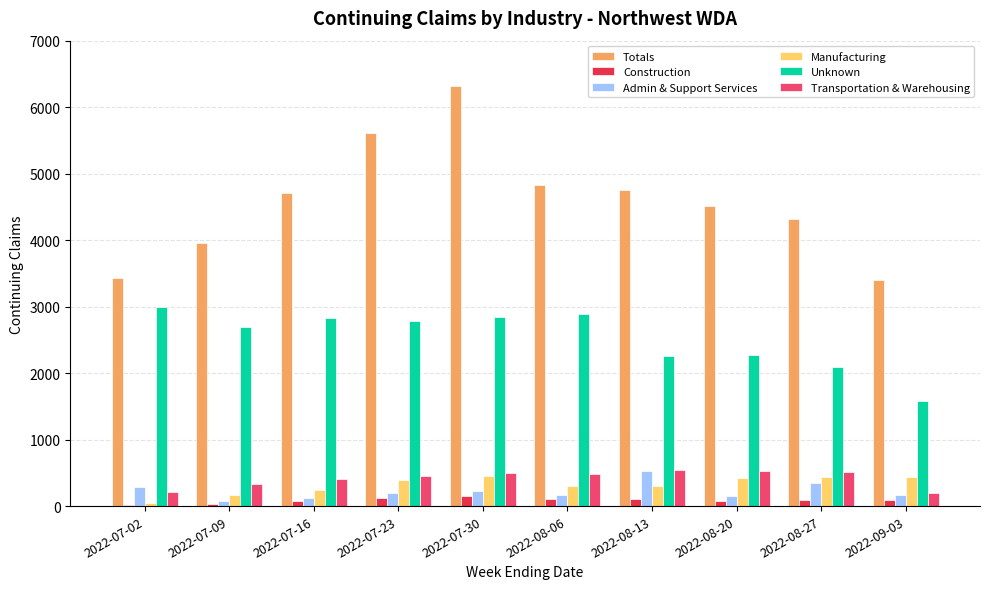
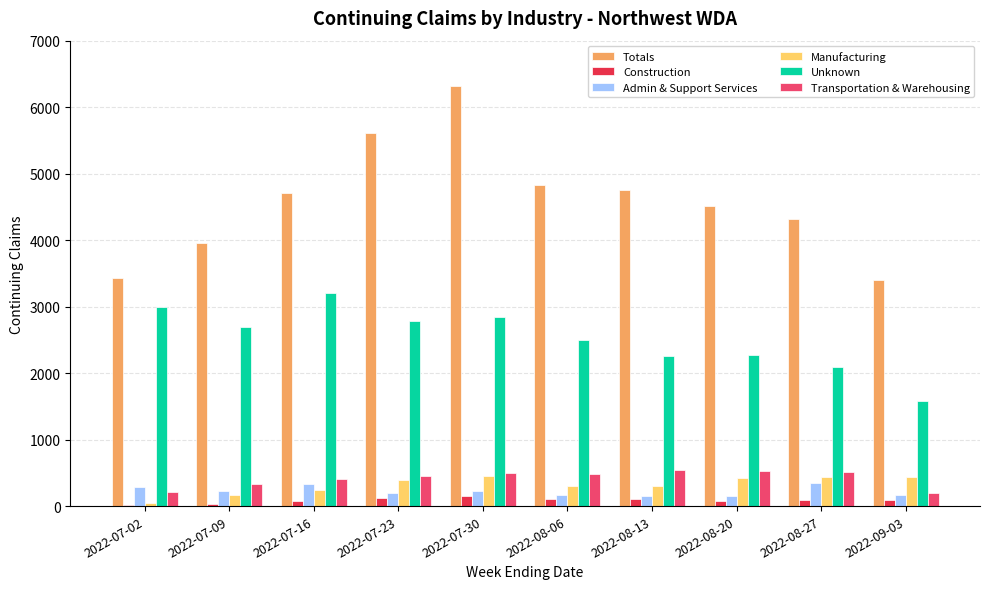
Admin & Support Services, 2022-07-09: 100 -> 200
Admin & Support Services, 2022-07-16: 100 -> 300
Unknown, 2022-07-16: 2800 -> 3200
Unknown, 2022-08-06: 2900 -> 2500
Admin & Support Services, 2022-08-13: 500 -> 200
